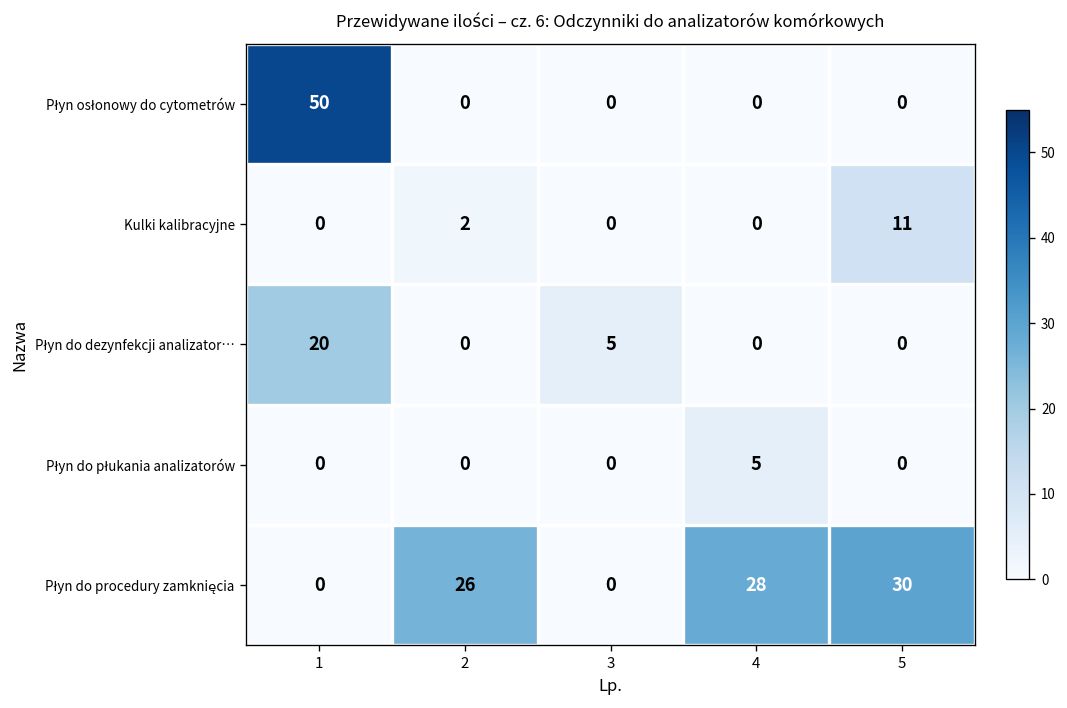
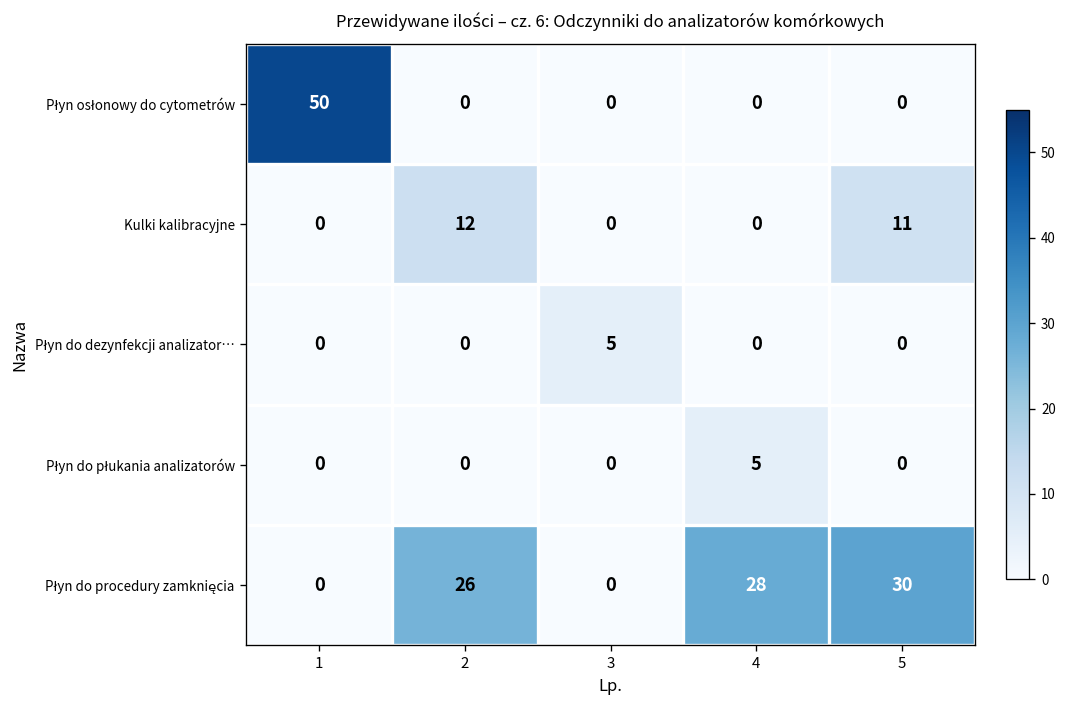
Kulki kalibracyjne, 2: 2 -> 12
Płyn do dezynfekcji analizator…, 1: 20 -> 0
